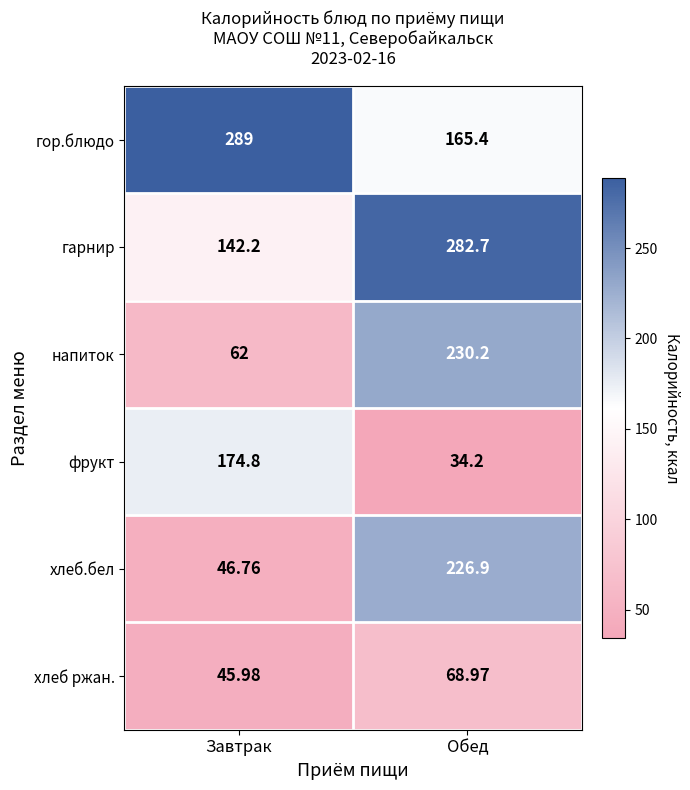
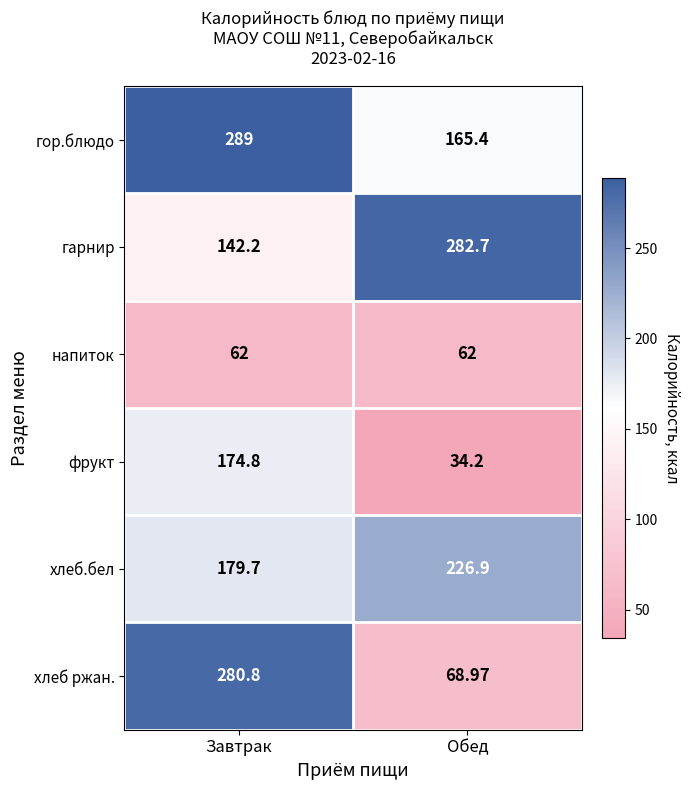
напиток, Обед: 230.2 -> 62
хлеб.бел, Завтрак: 46.76 -> 179.7
хлеб ржан., Завтрак: 45.98 -> 280.8
